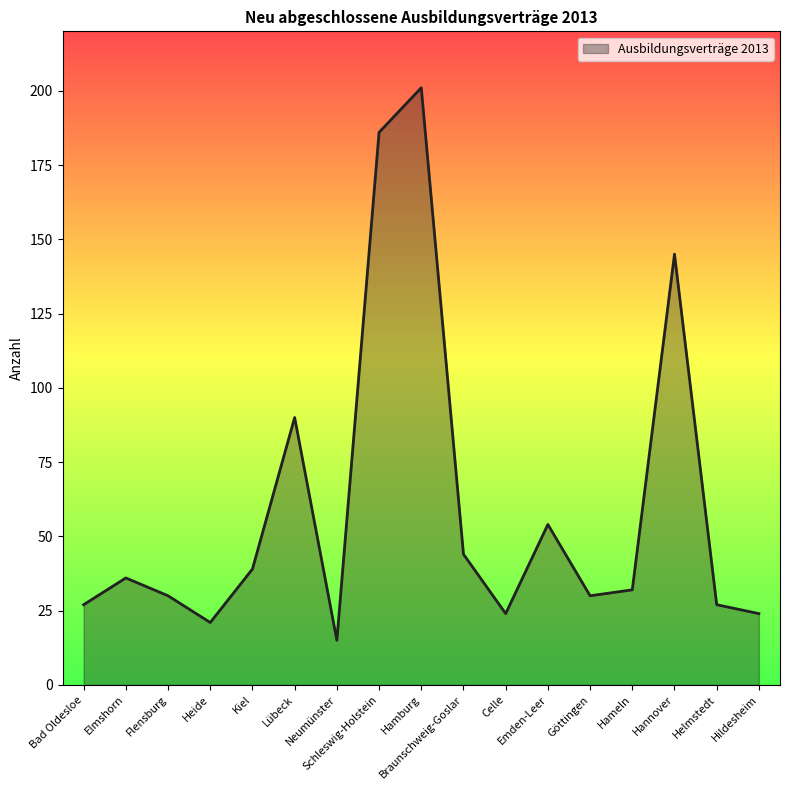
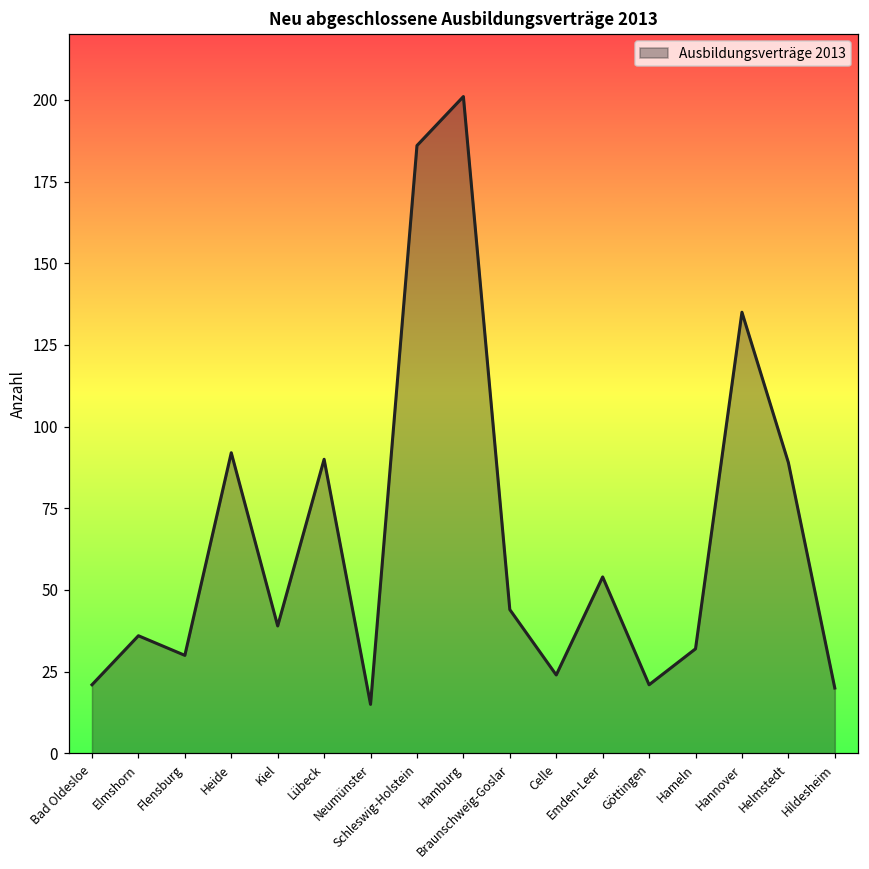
Bad Oldesloe: 27 -> 21
Heide: 21 -> 92
Göttingen: 30 -> 21
Hannover: 145 -> 135
Helmstedt: 27 -> 89
Hildesheim: 24 -> 20
